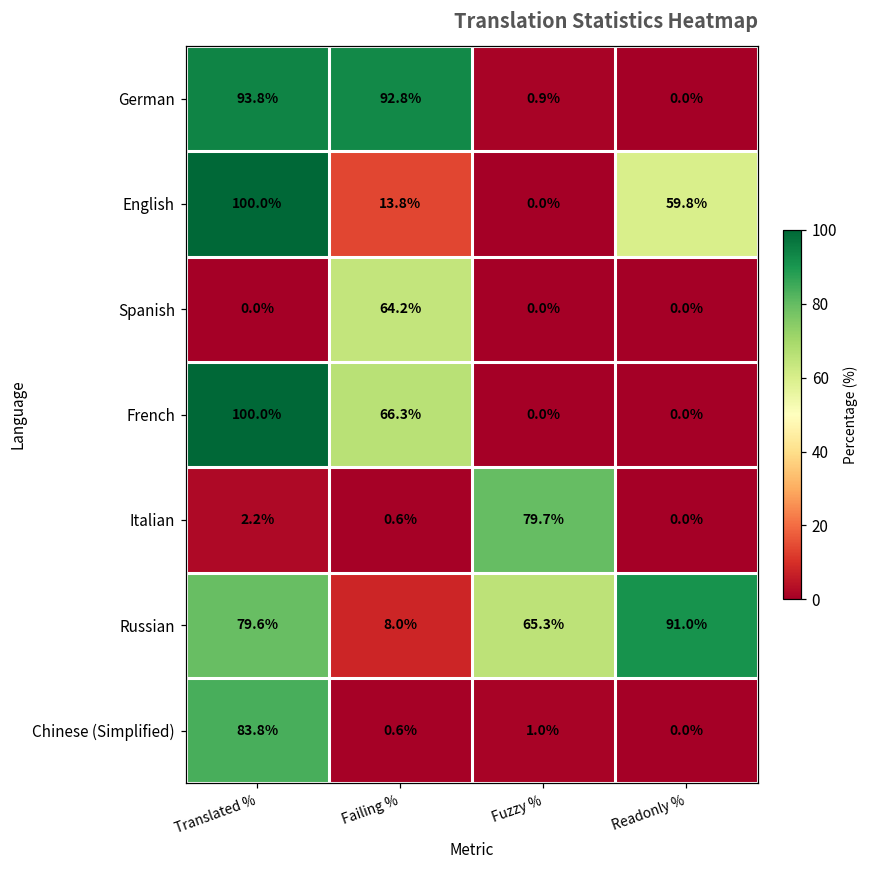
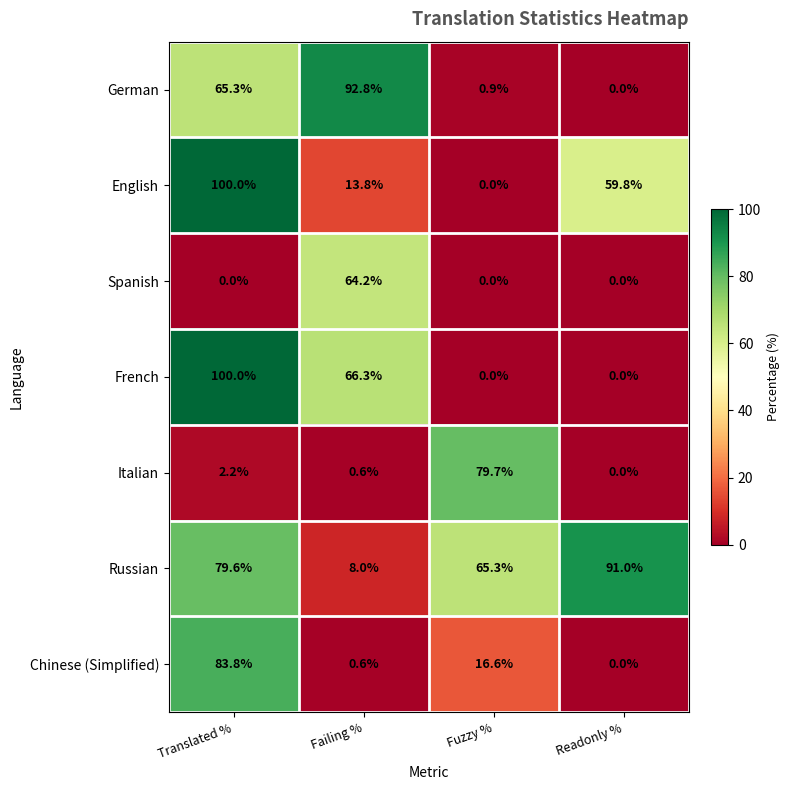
German, Translated %: 93.8% -> 65.3%
Chinese (Simplified), Fuzzy %: 1.0% -> 16.6%
